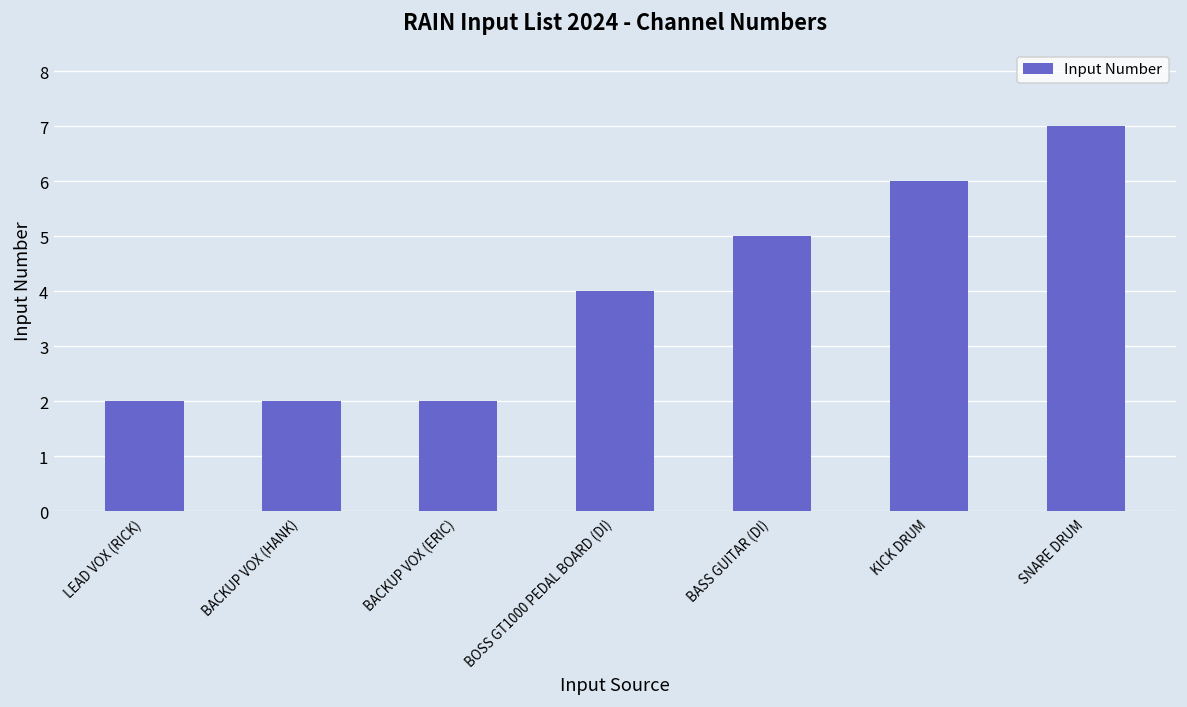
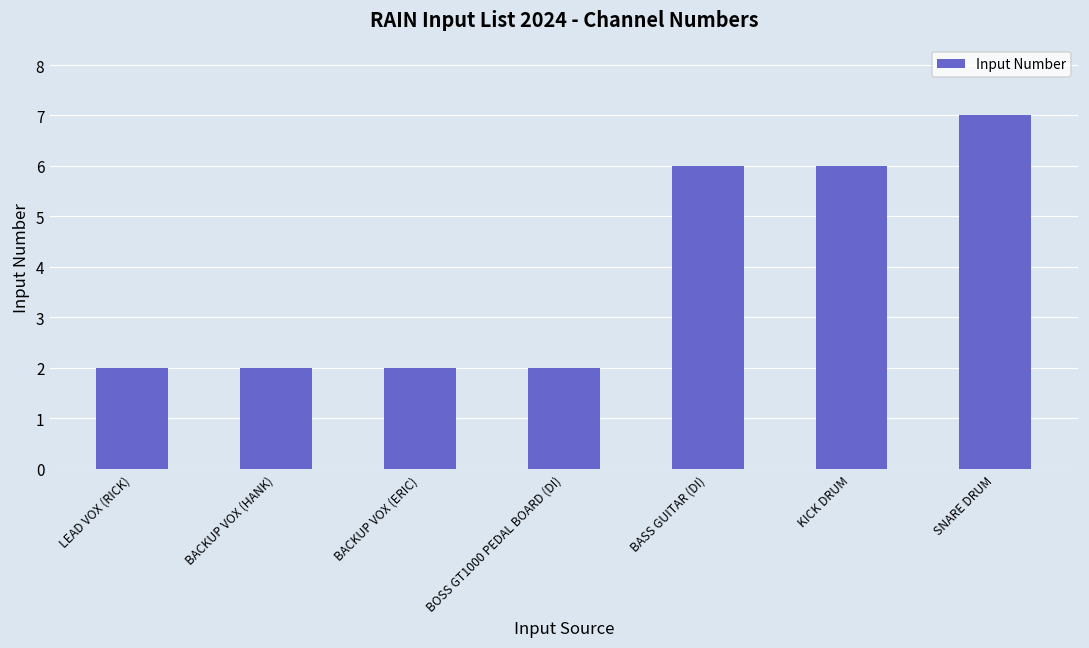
BOSS GT1000 PEDAL BOARD (DI): 4 -> 2
BASS GUITAR (DI): 5 -> 6
